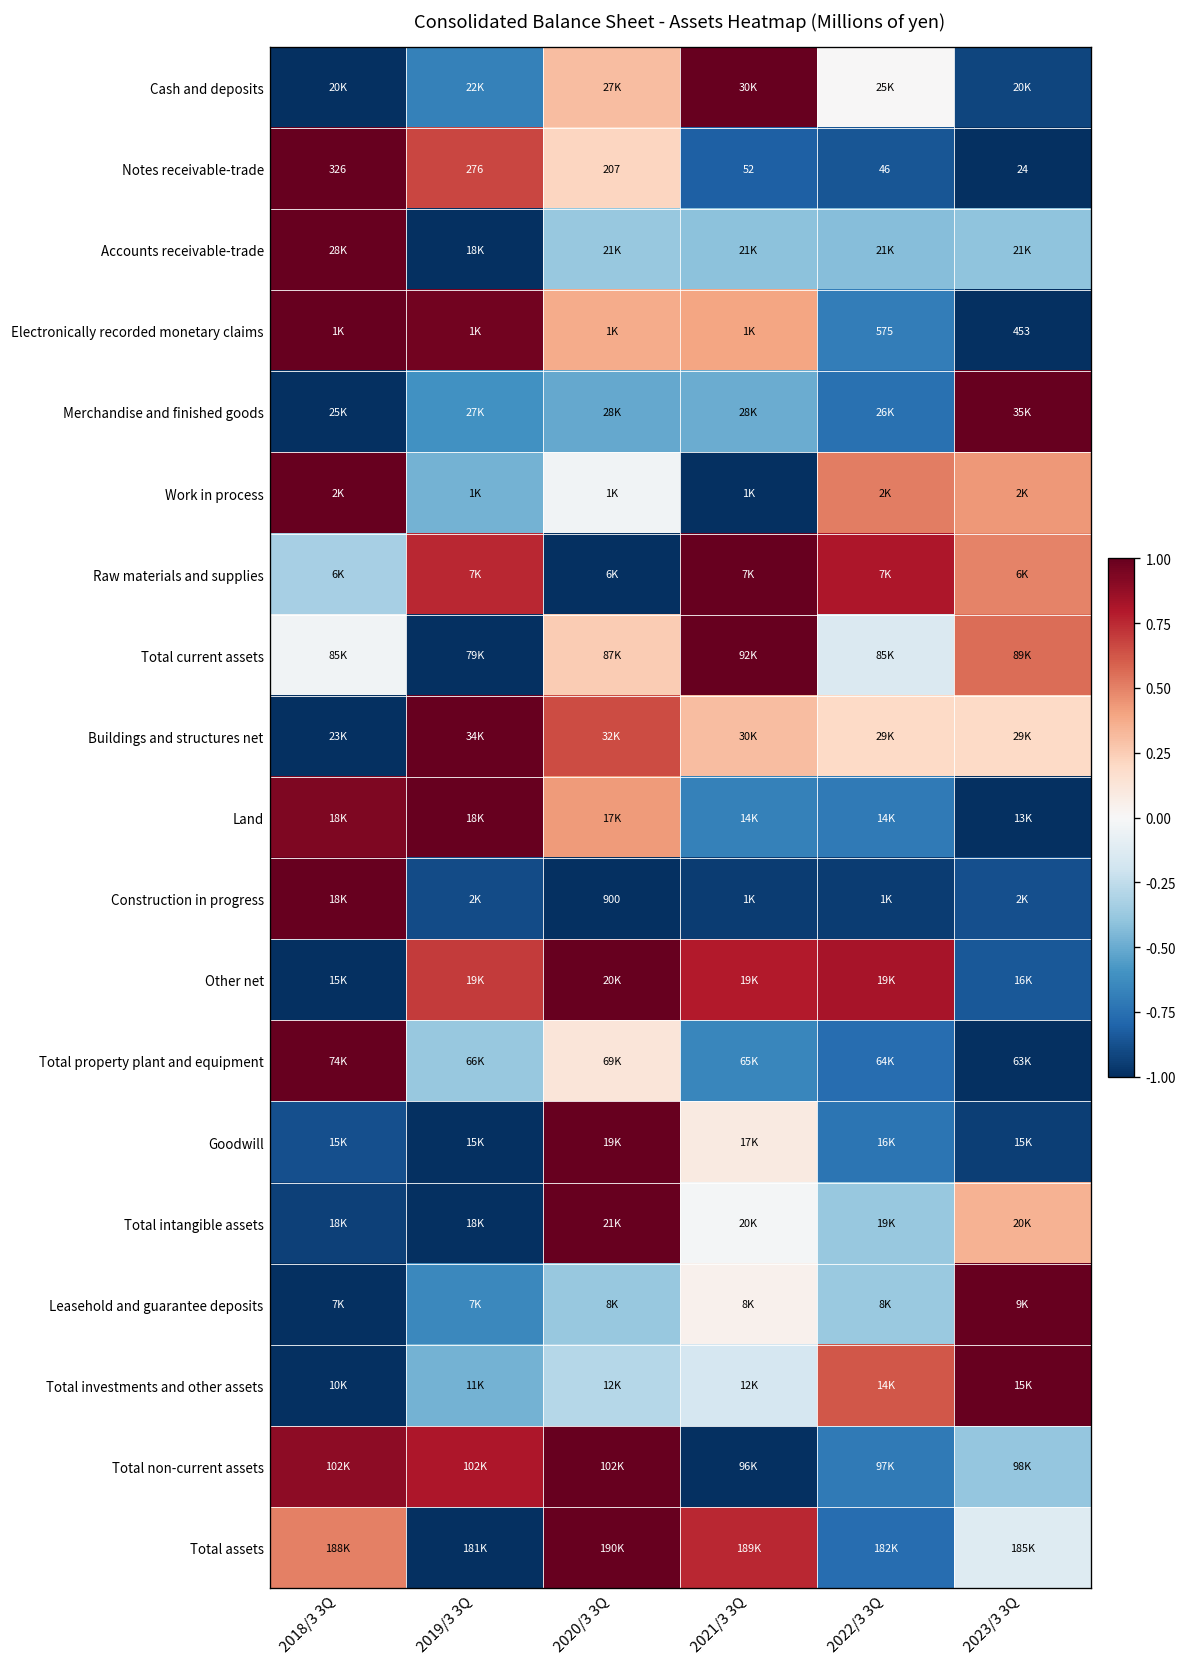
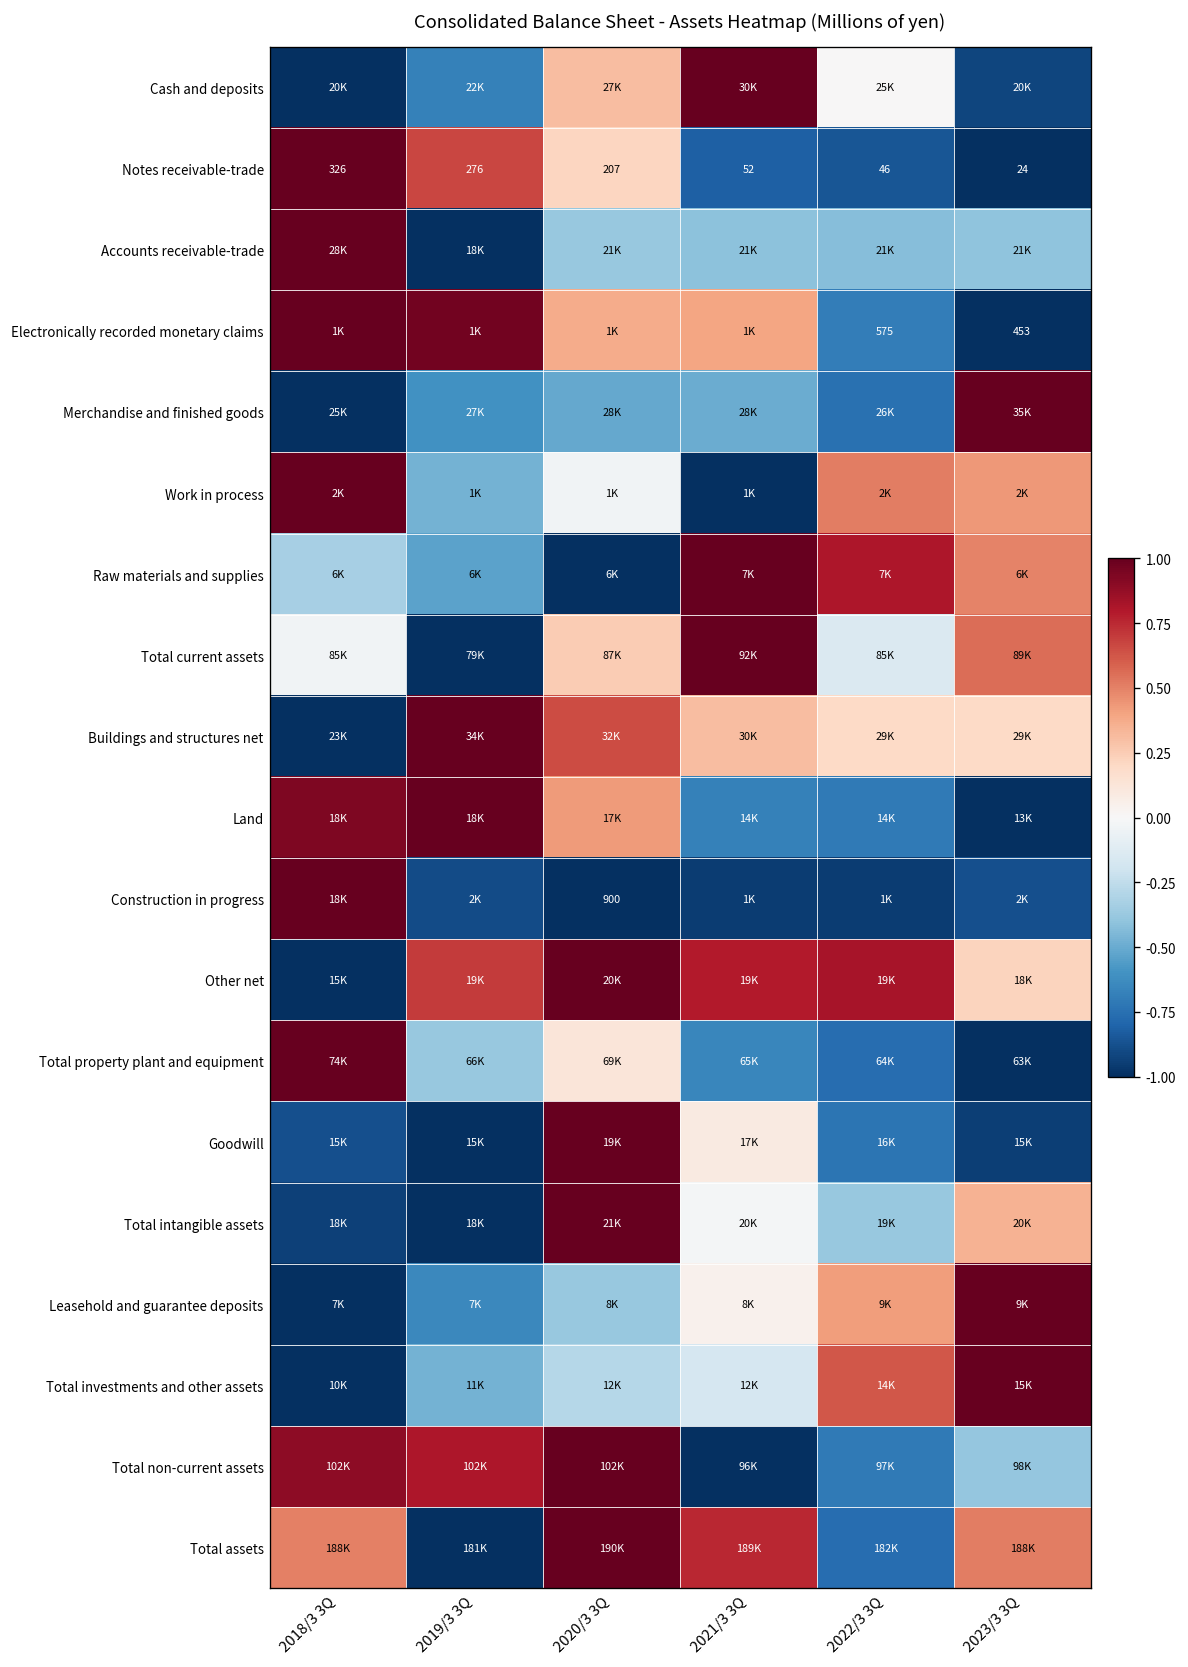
Raw materials and supplies, 2019/3 3Q: 7K -> 6K
Other net, 2023/3 3Q: 16K -> 18K
Leasehold and guarantee deposits, 2022/3 3Q: 8K -> 9K
Total assets, 2023/3 3Q: 185K -> 188K
